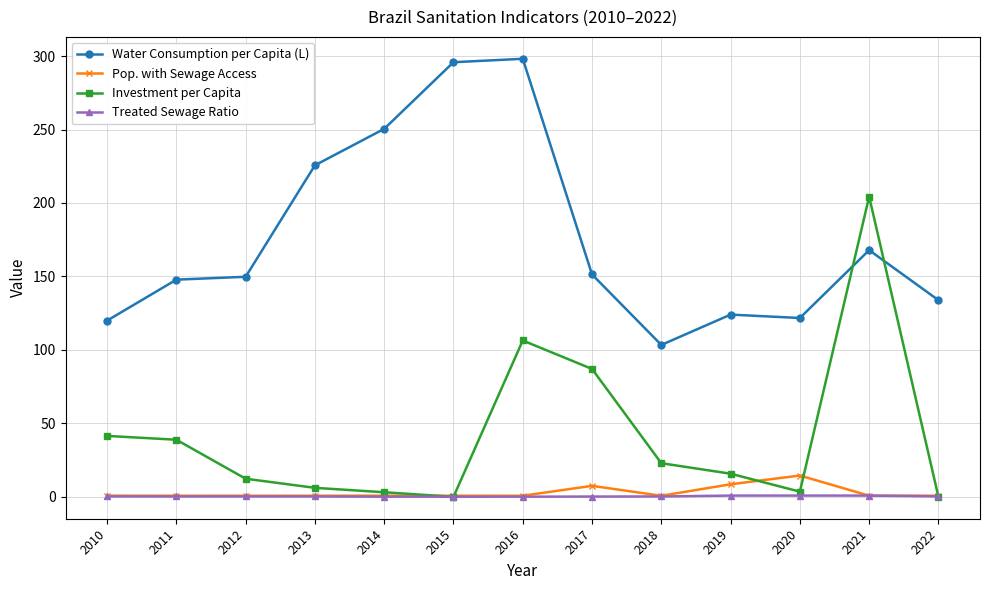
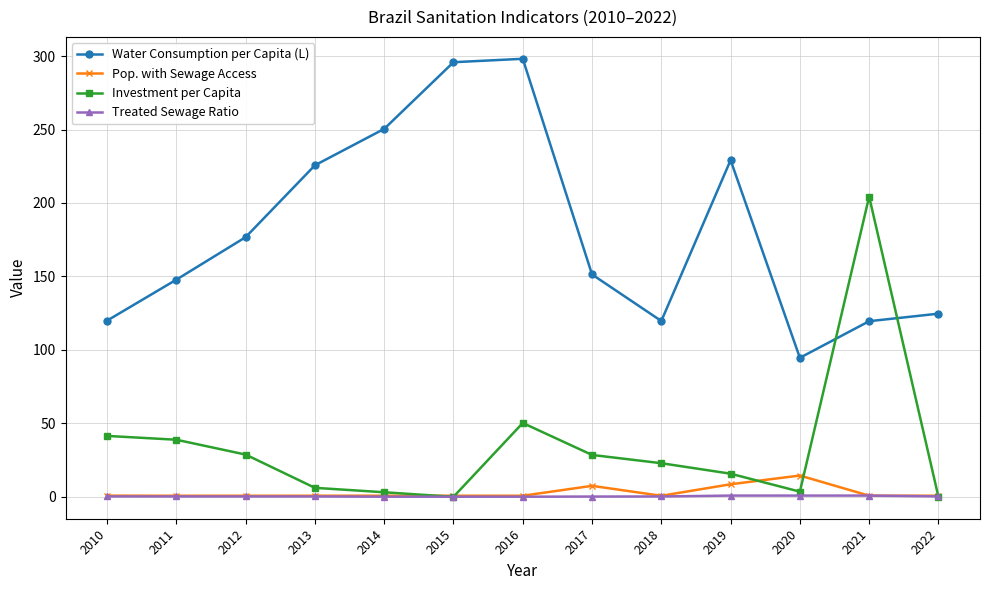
Water Consumption per Capita (L), 2012: 150 -> 177
Investment per Capita, 2012: 12 -> 29
Investment per Capita, 2016: 106 -> 50
Investment per Capita, 2017: 87 -> 29
Water Consumption per Capita (L), 2018: 103 -> 120
Water Consumption per Capita (L), 2019: 124 -> 229
Water Consumption per Capita (L), 2020: 122 -> 95
Water Consumption per Capita (L), 2021: 168 -> 120
Water Consumption per Capita (L), 2022: 134 -> 125
